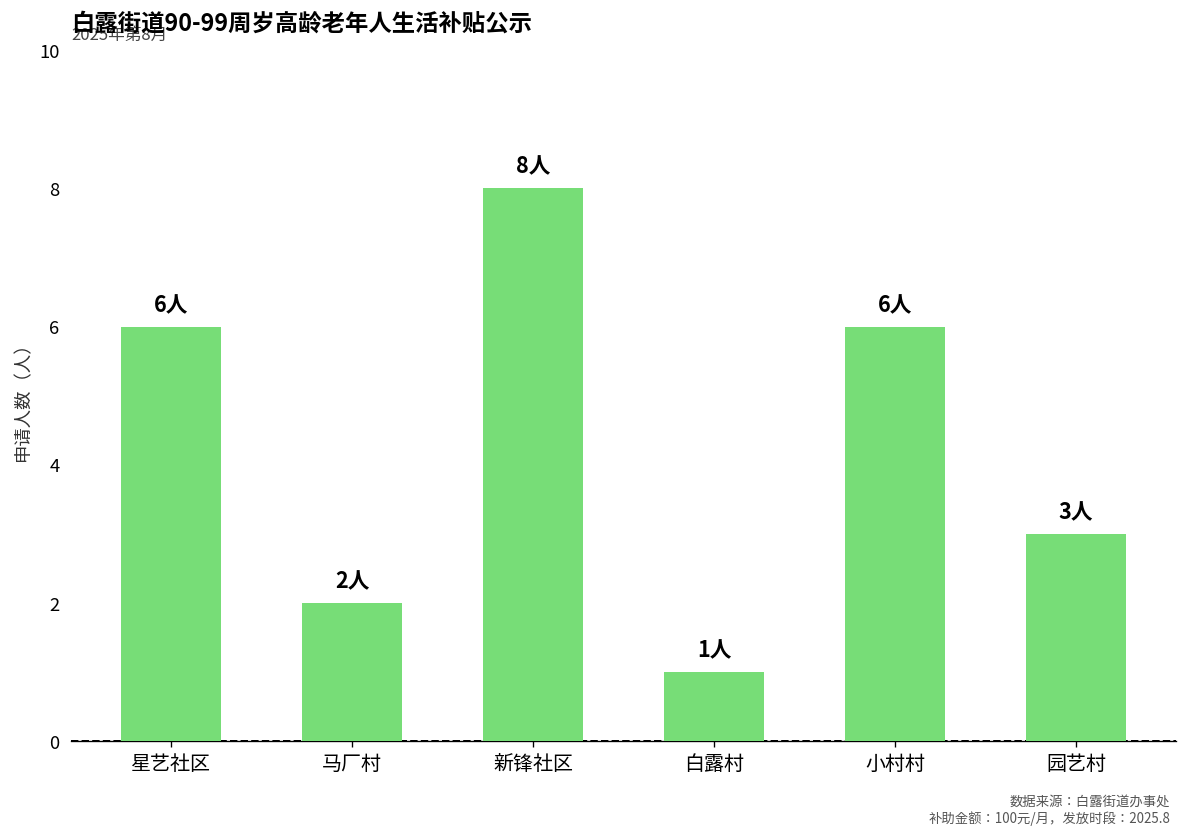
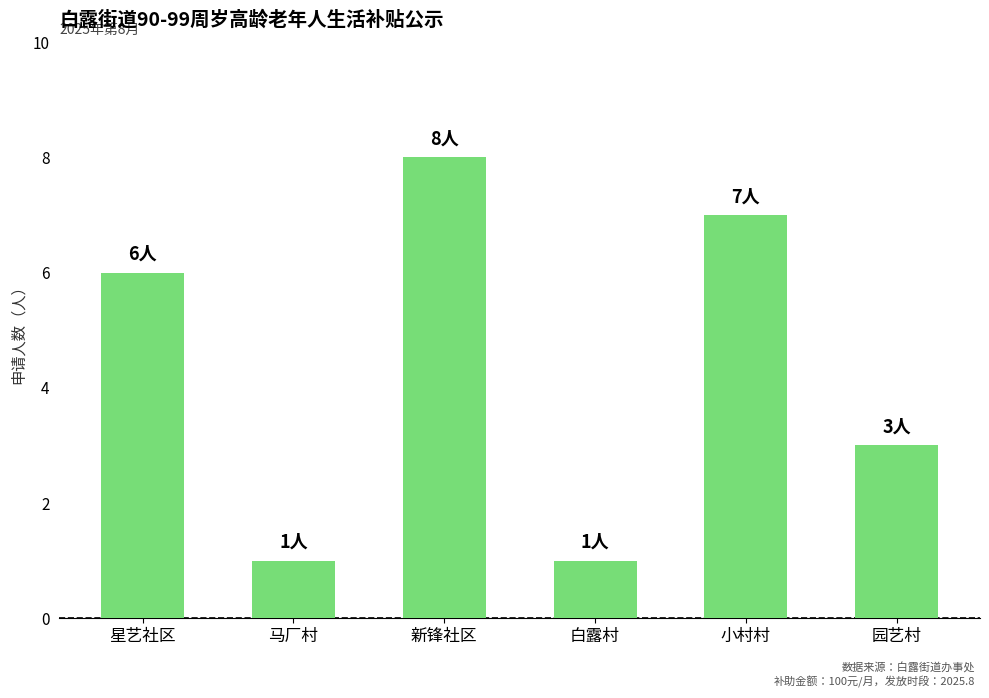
马厂村: 2人 -> 1人
小村村: 6人 -> 7人
